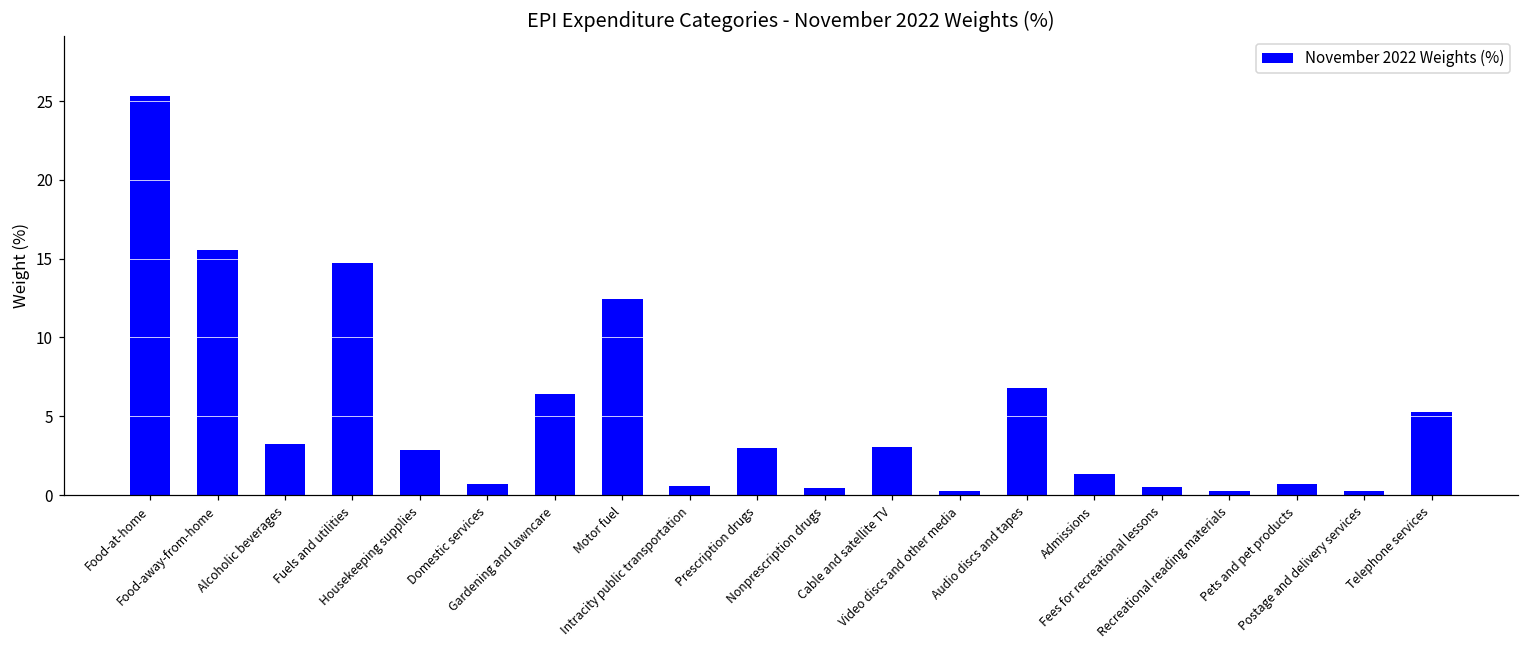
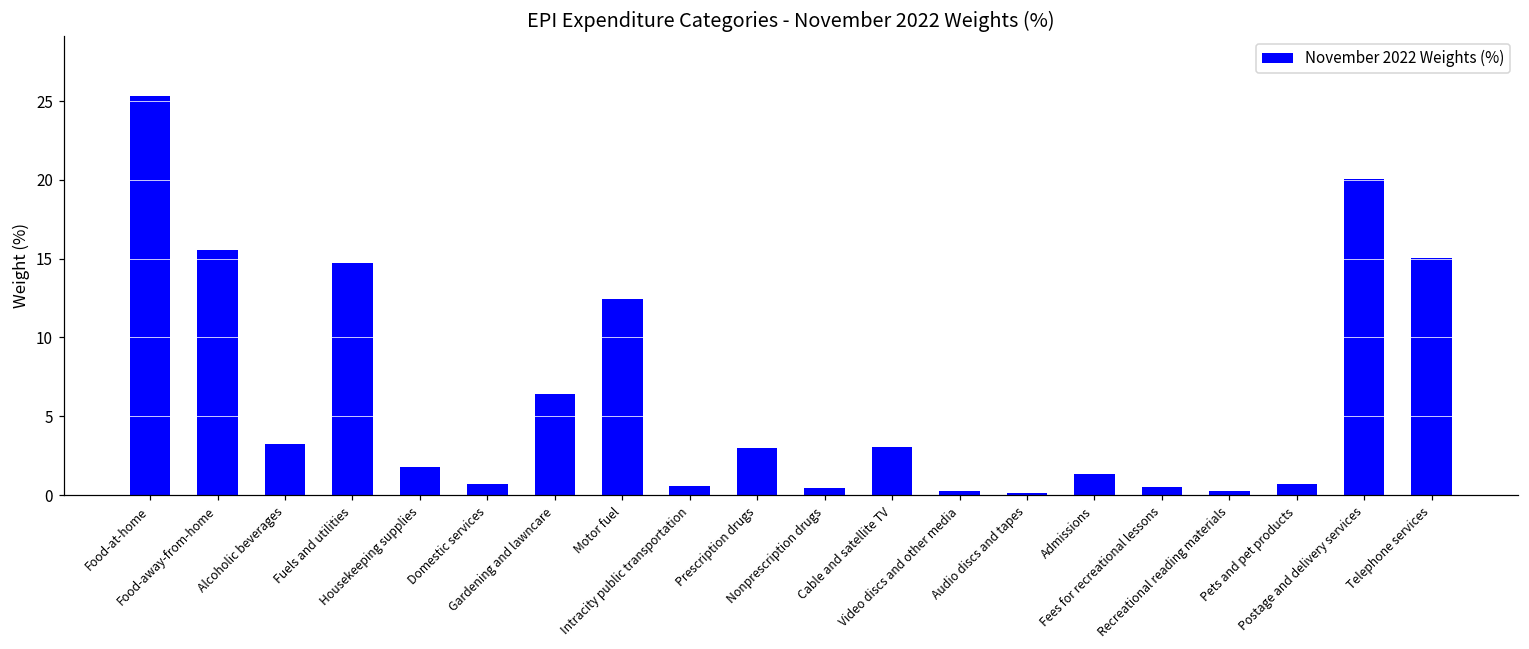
Housekeeping supplies: 2.8 -> 1.8
Audio discs and tapes: 6.8 -> 0.2
Postage and delivery services: 0.2 -> 20.1
Telephone services: 5.3 -> 15.1
